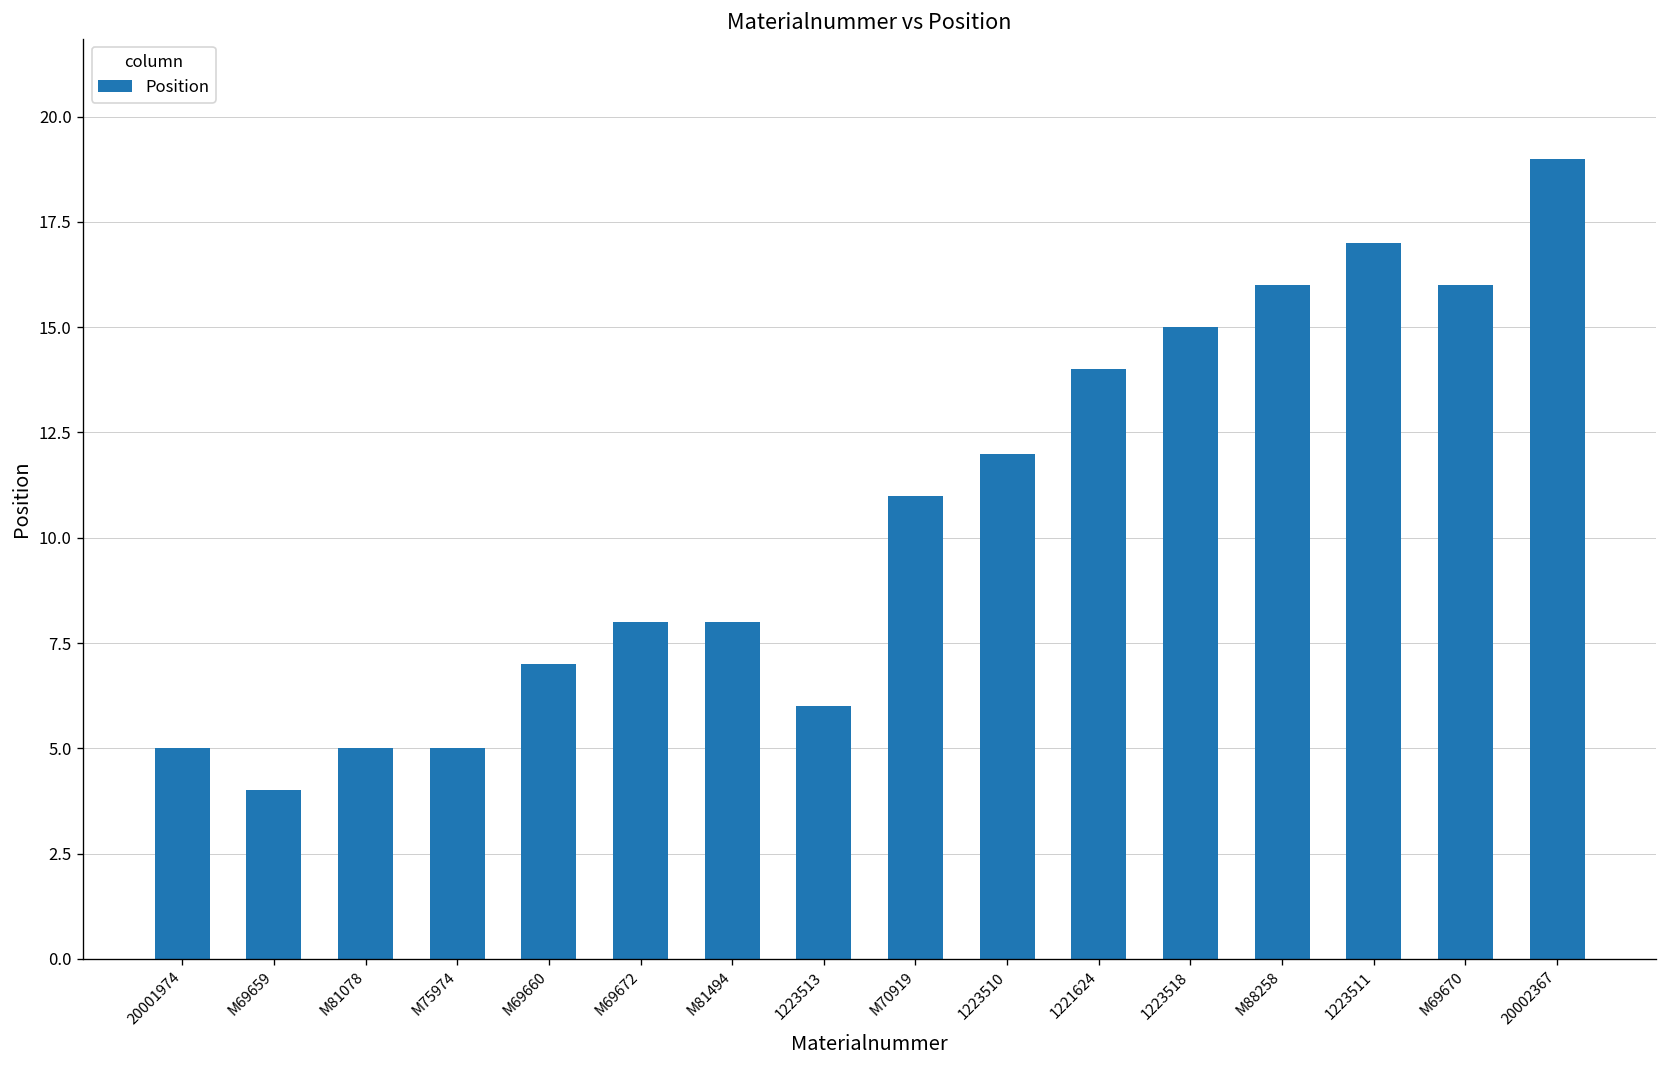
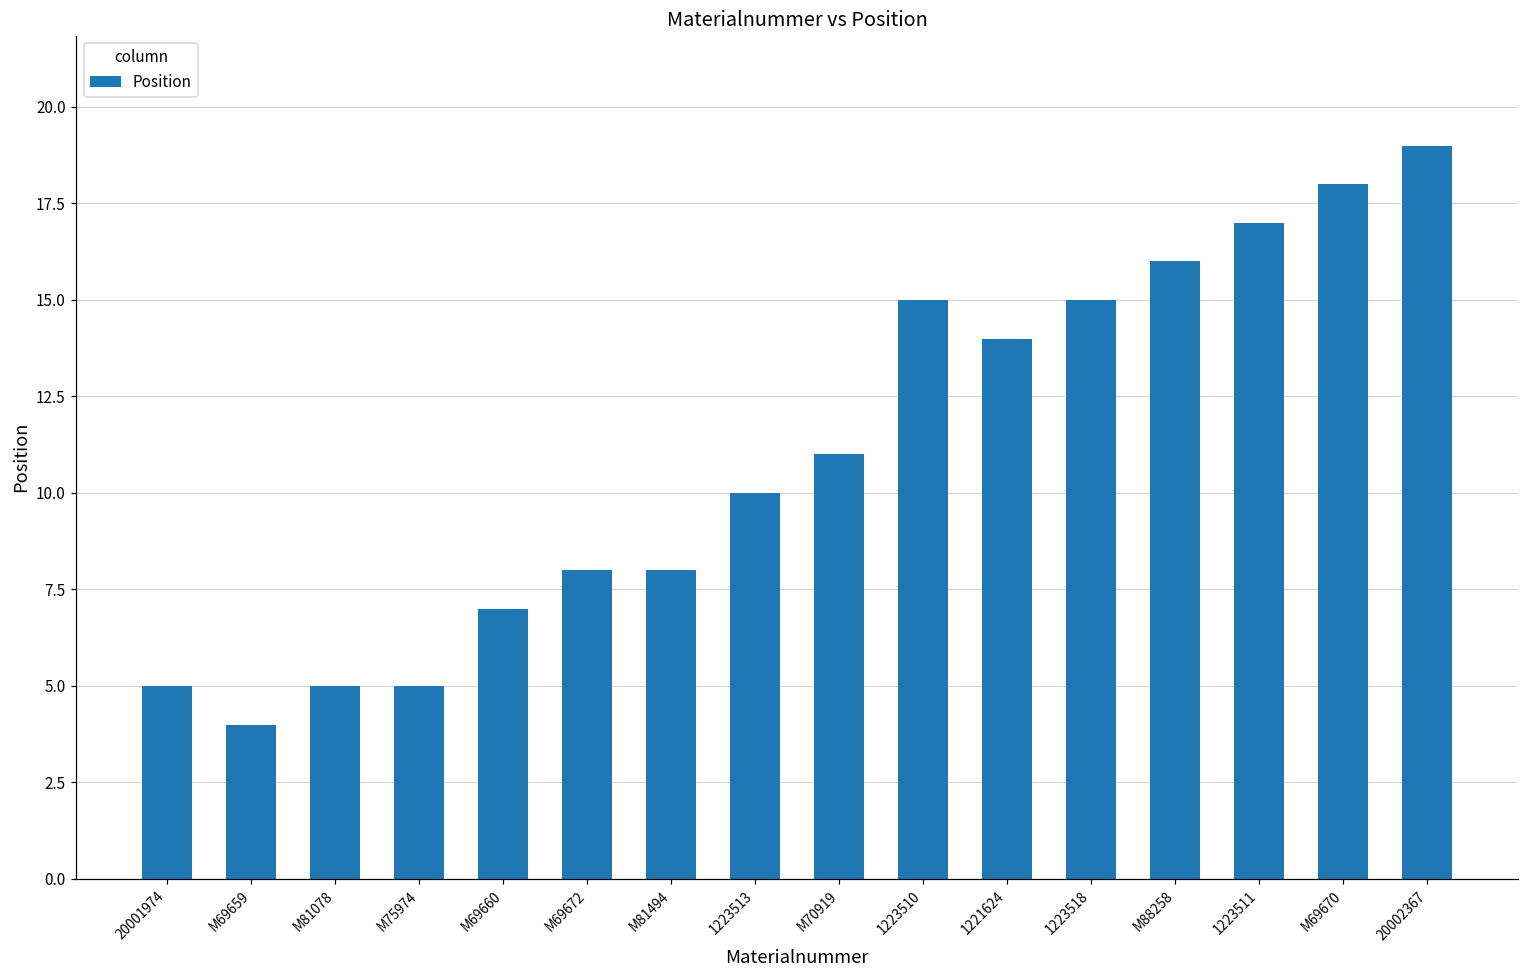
1223513: 6 -> 10
1223510: 12 -> 15
M69670: 16 -> 18
